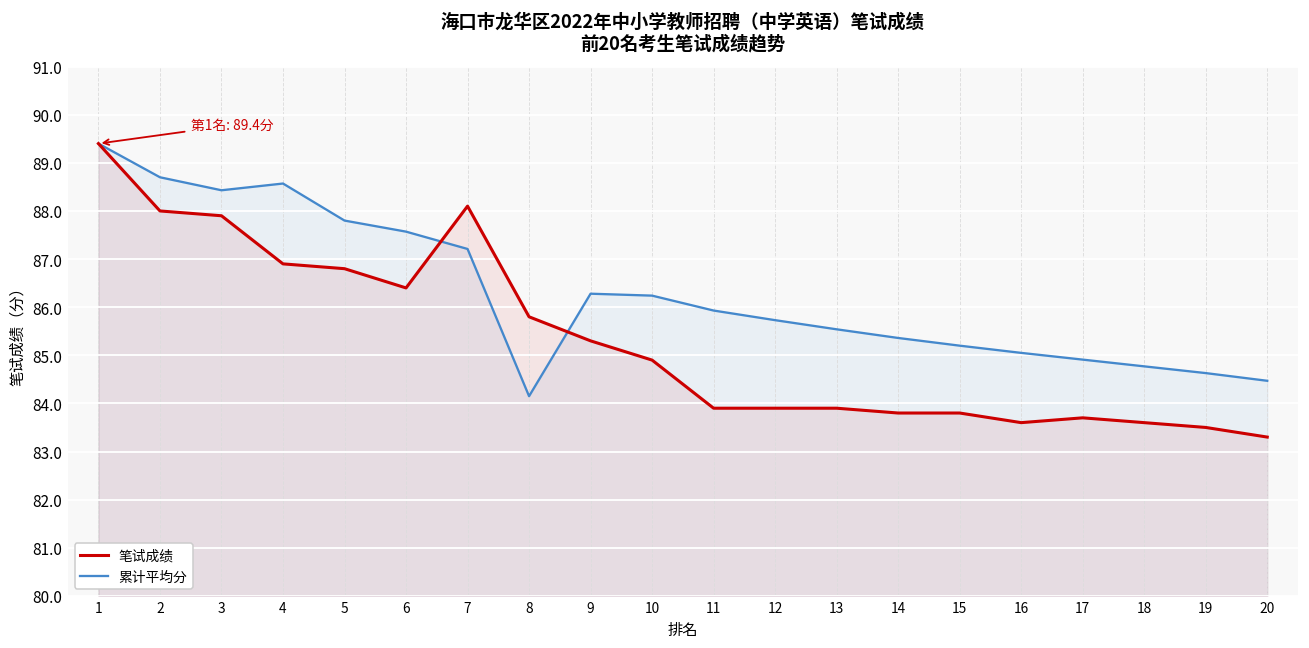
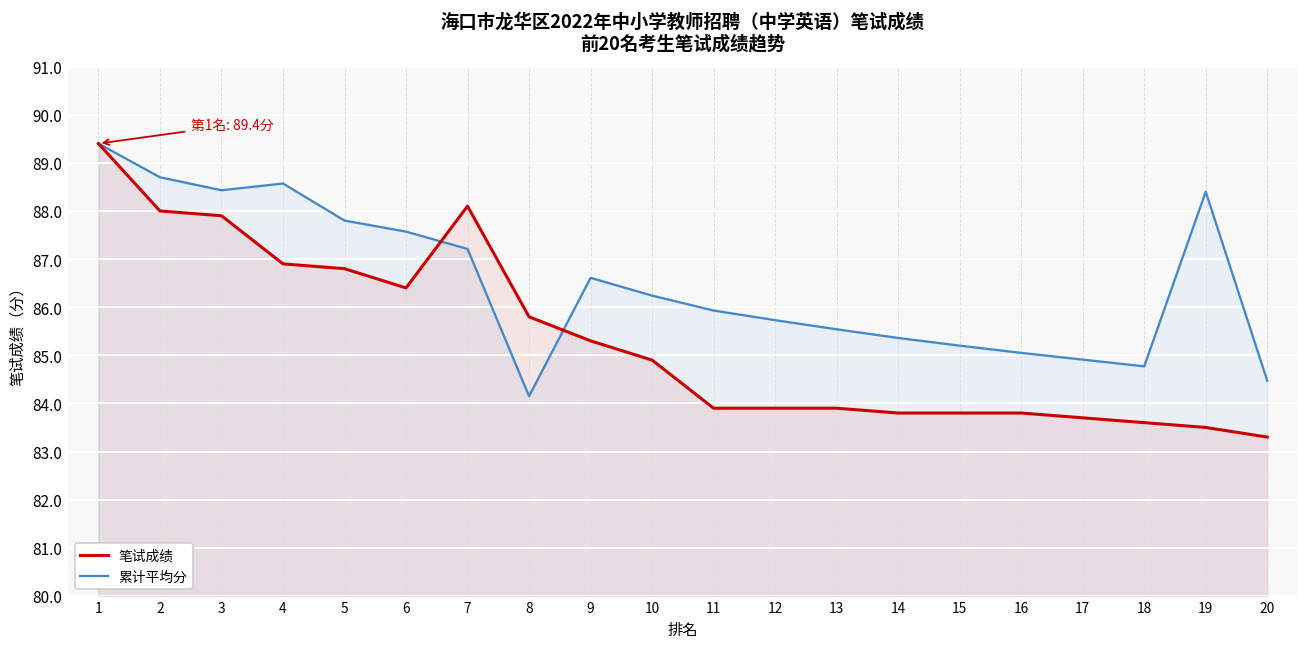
累计平均分, 9: 86.3 -> 86.6
笔试成绩, 16: 83.6 -> 83.8
累计平均分, 19: 84.6 -> 88.4
